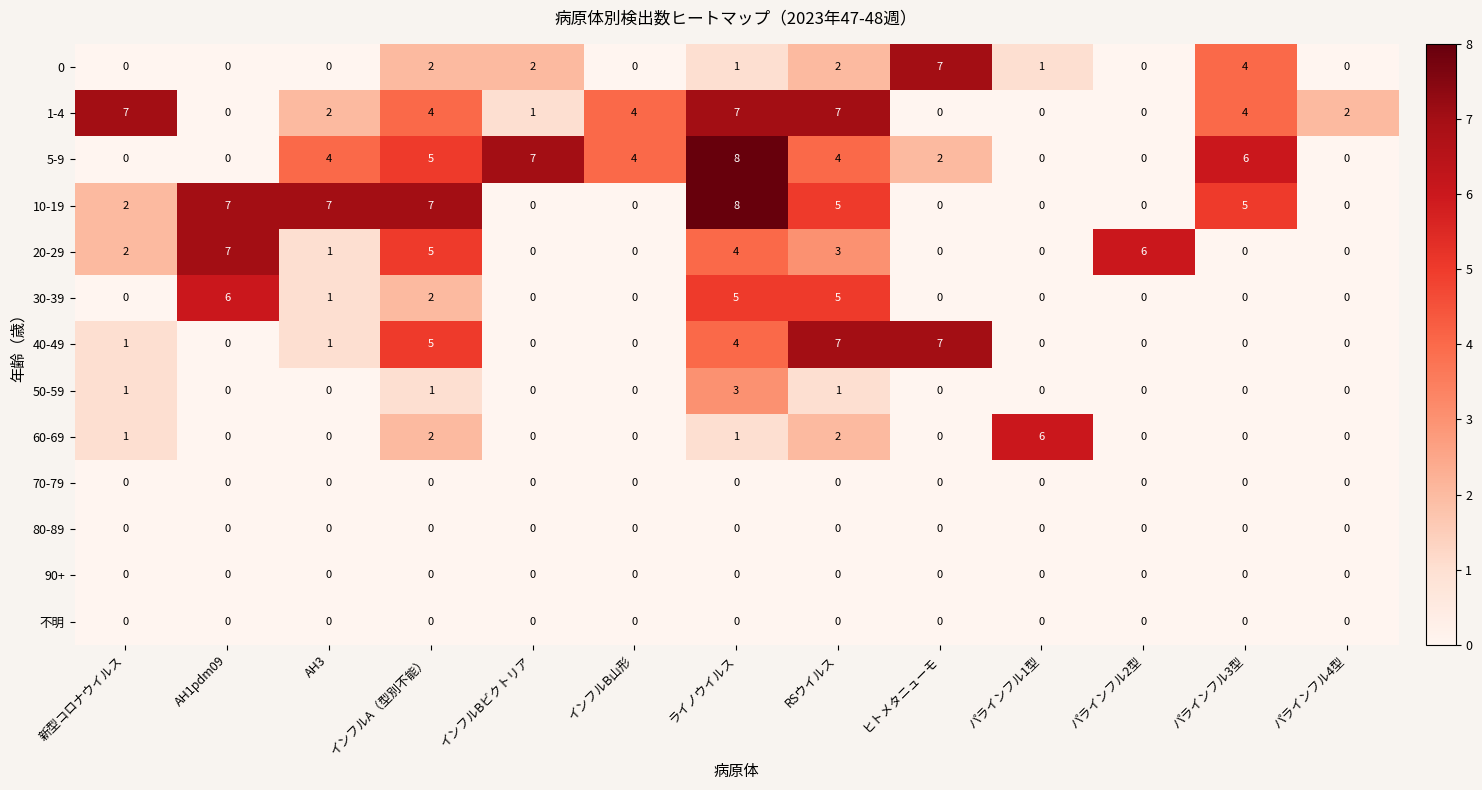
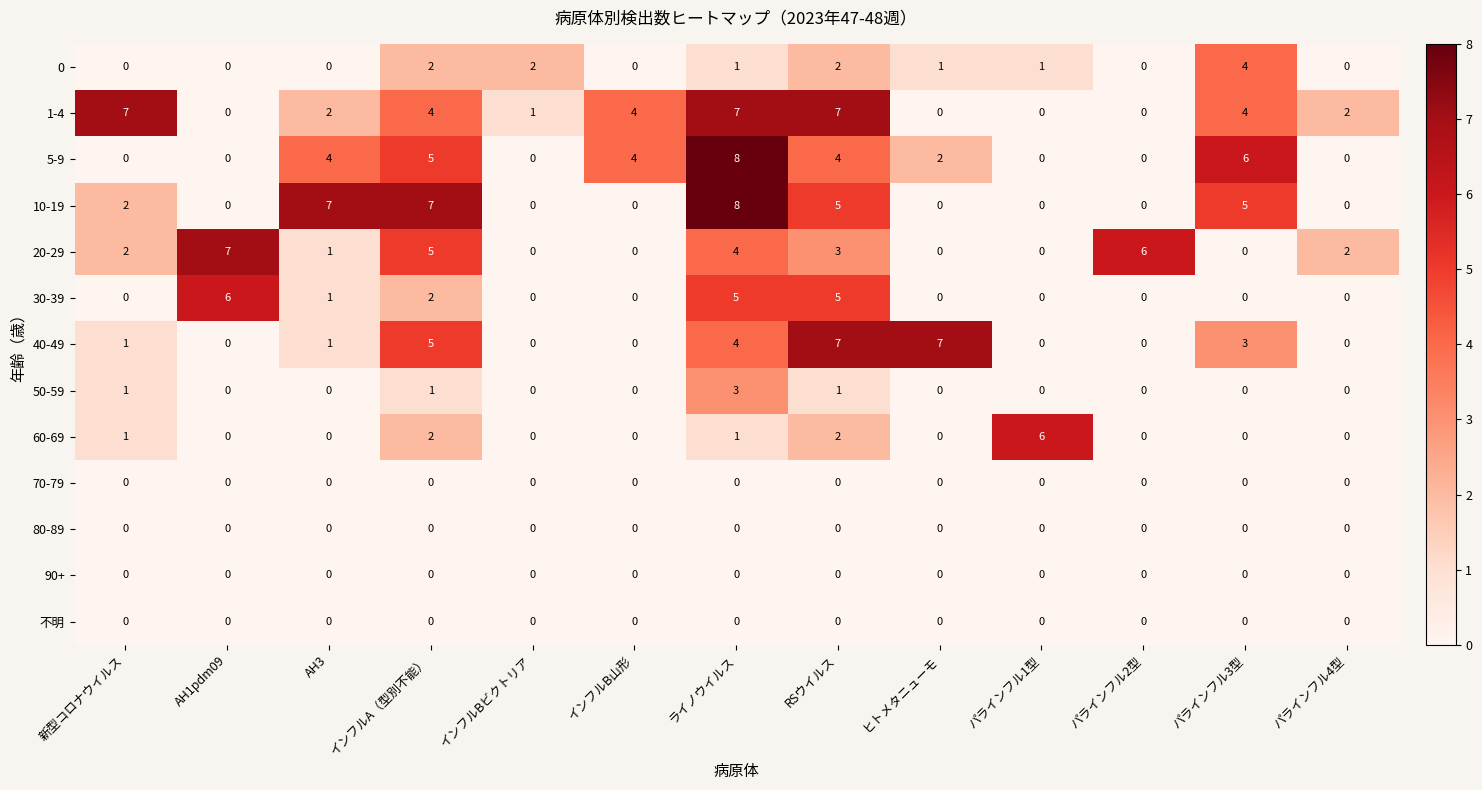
0, ヒトメタニューモ: 7 -> 1
5-9, インフルBビクトリア: 7 -> 0
10-19, AH1pdm09: 7 -> 0
20-29, パラインフル4型: 0 -> 2
40-49, パラインフル3型: 0 -> 3
